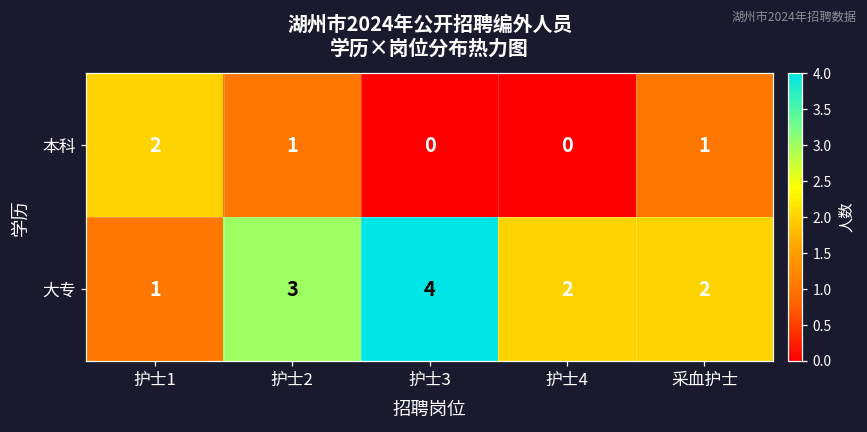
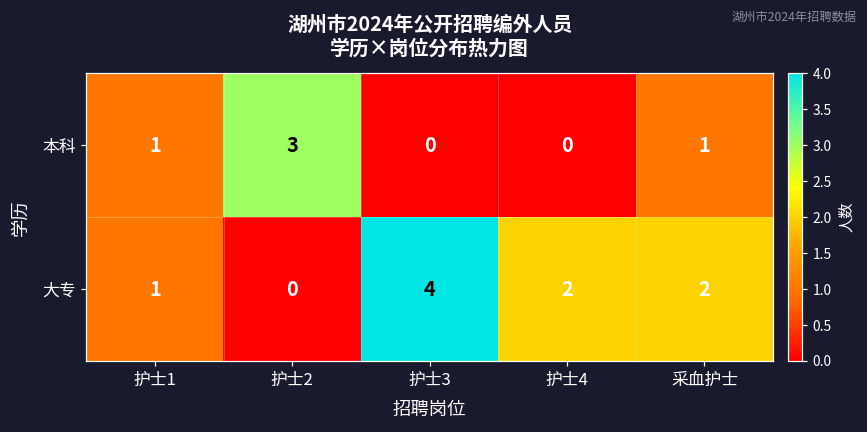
本科, 护士1: 2 -> 1
本科, 护士2: 1 -> 3
大专, 护士2: 3 -> 0
